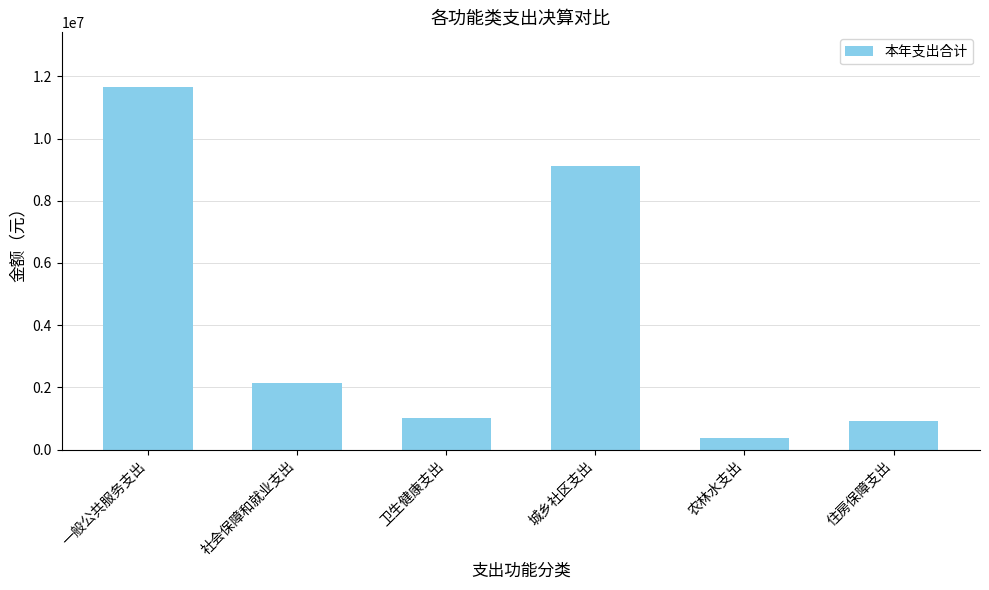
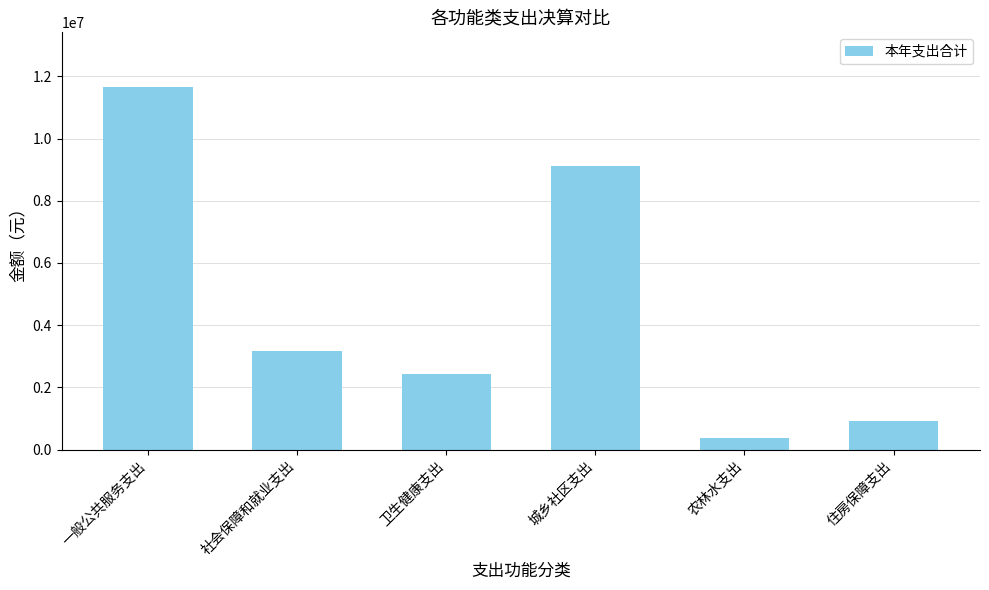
社会保障和就业支出: 2100000 -> 3200000
卫生健康支出: 1000000 -> 2400000
